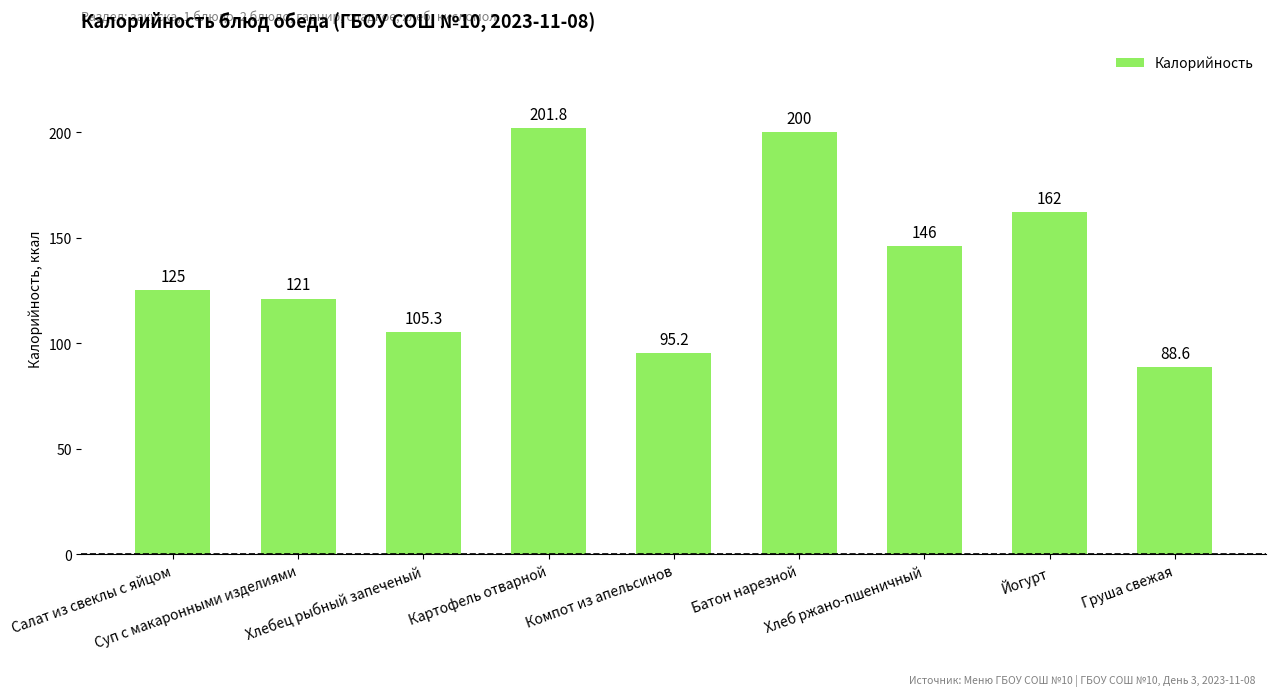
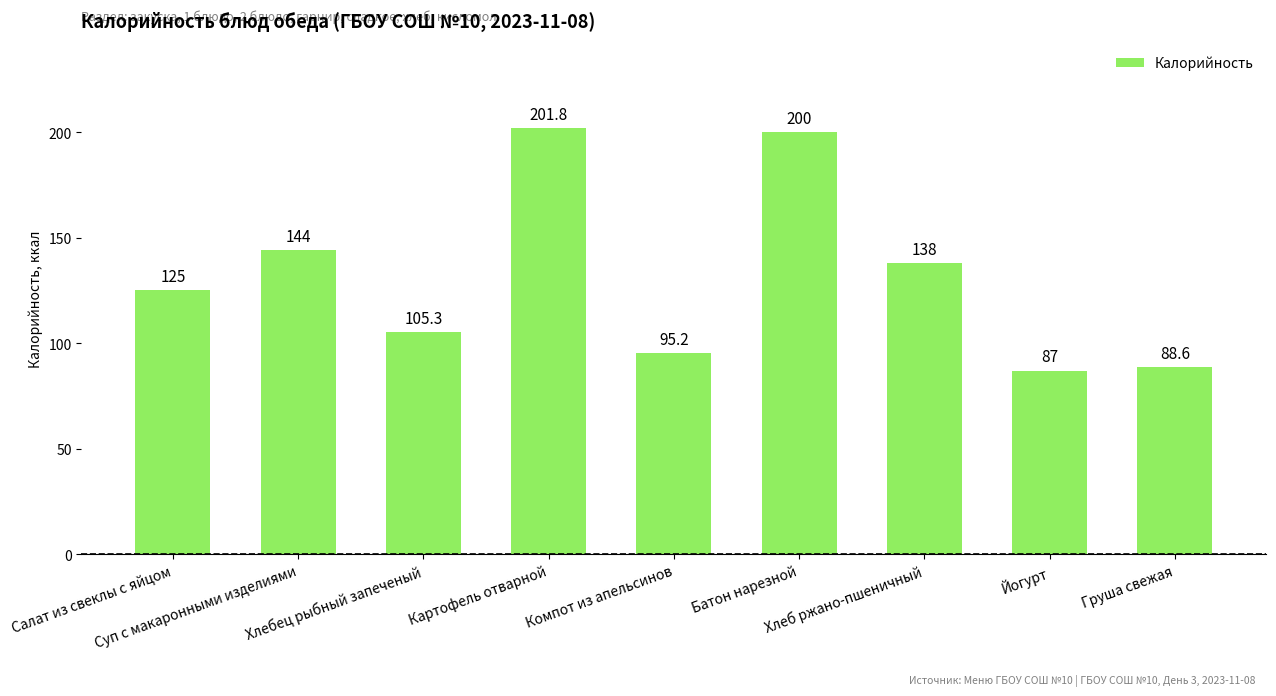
Суп с макаронными изделиями: 121 -> 144
Хлеб ржано-пшеничный: 146 -> 138
Йогурт: 162 -> 87
